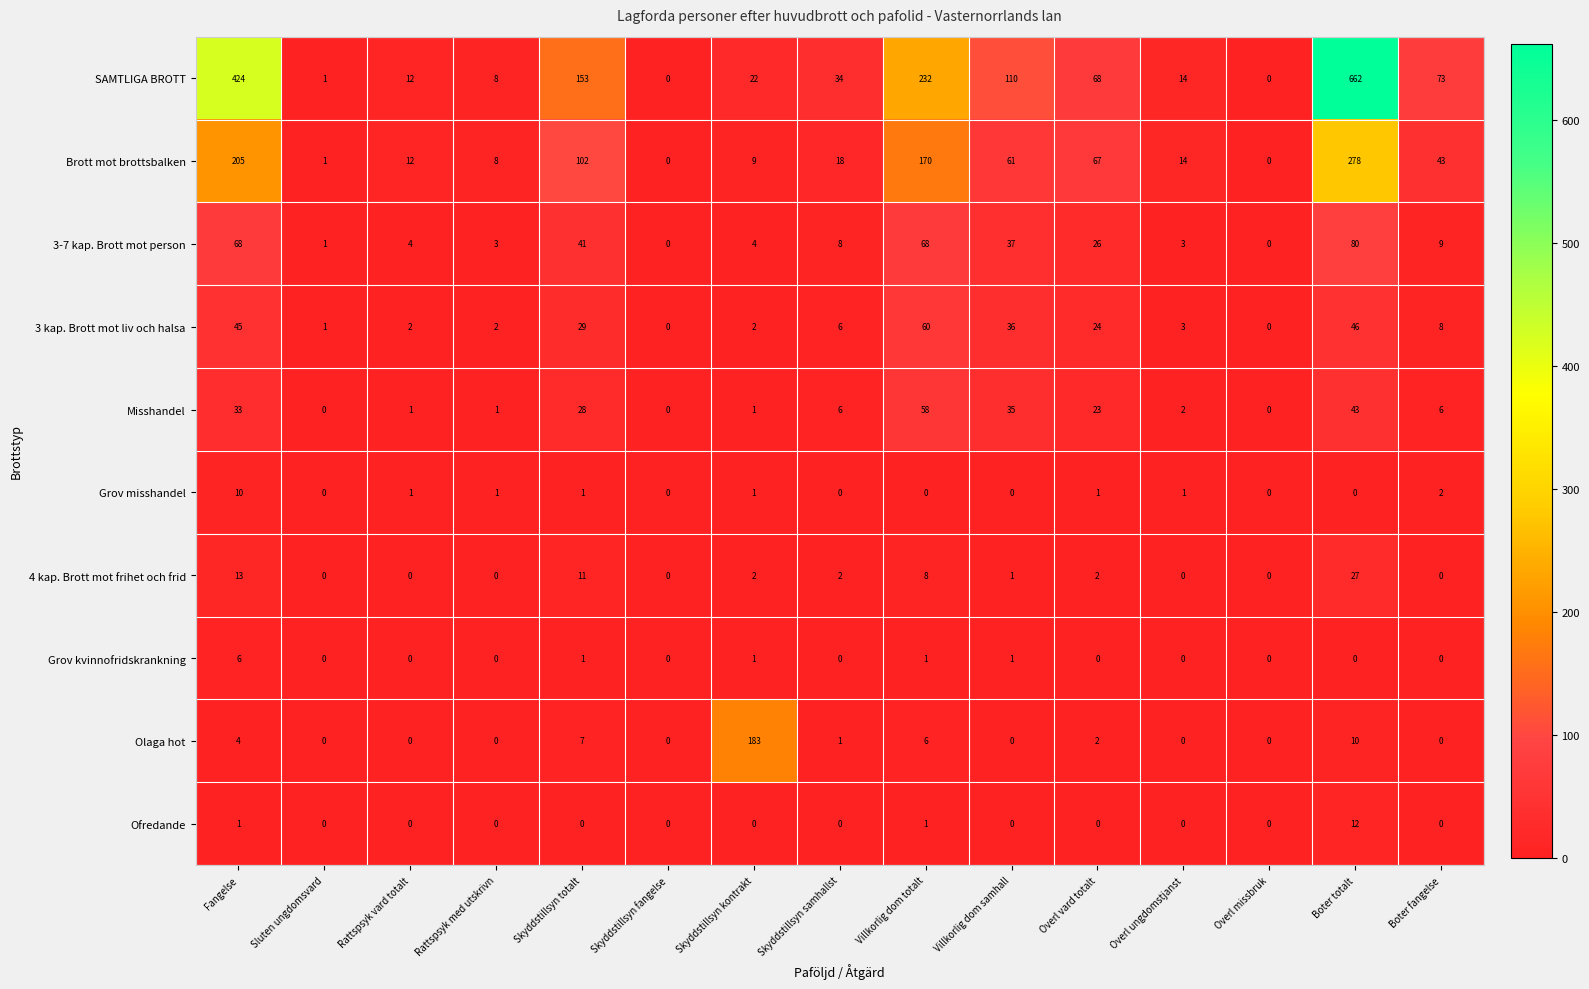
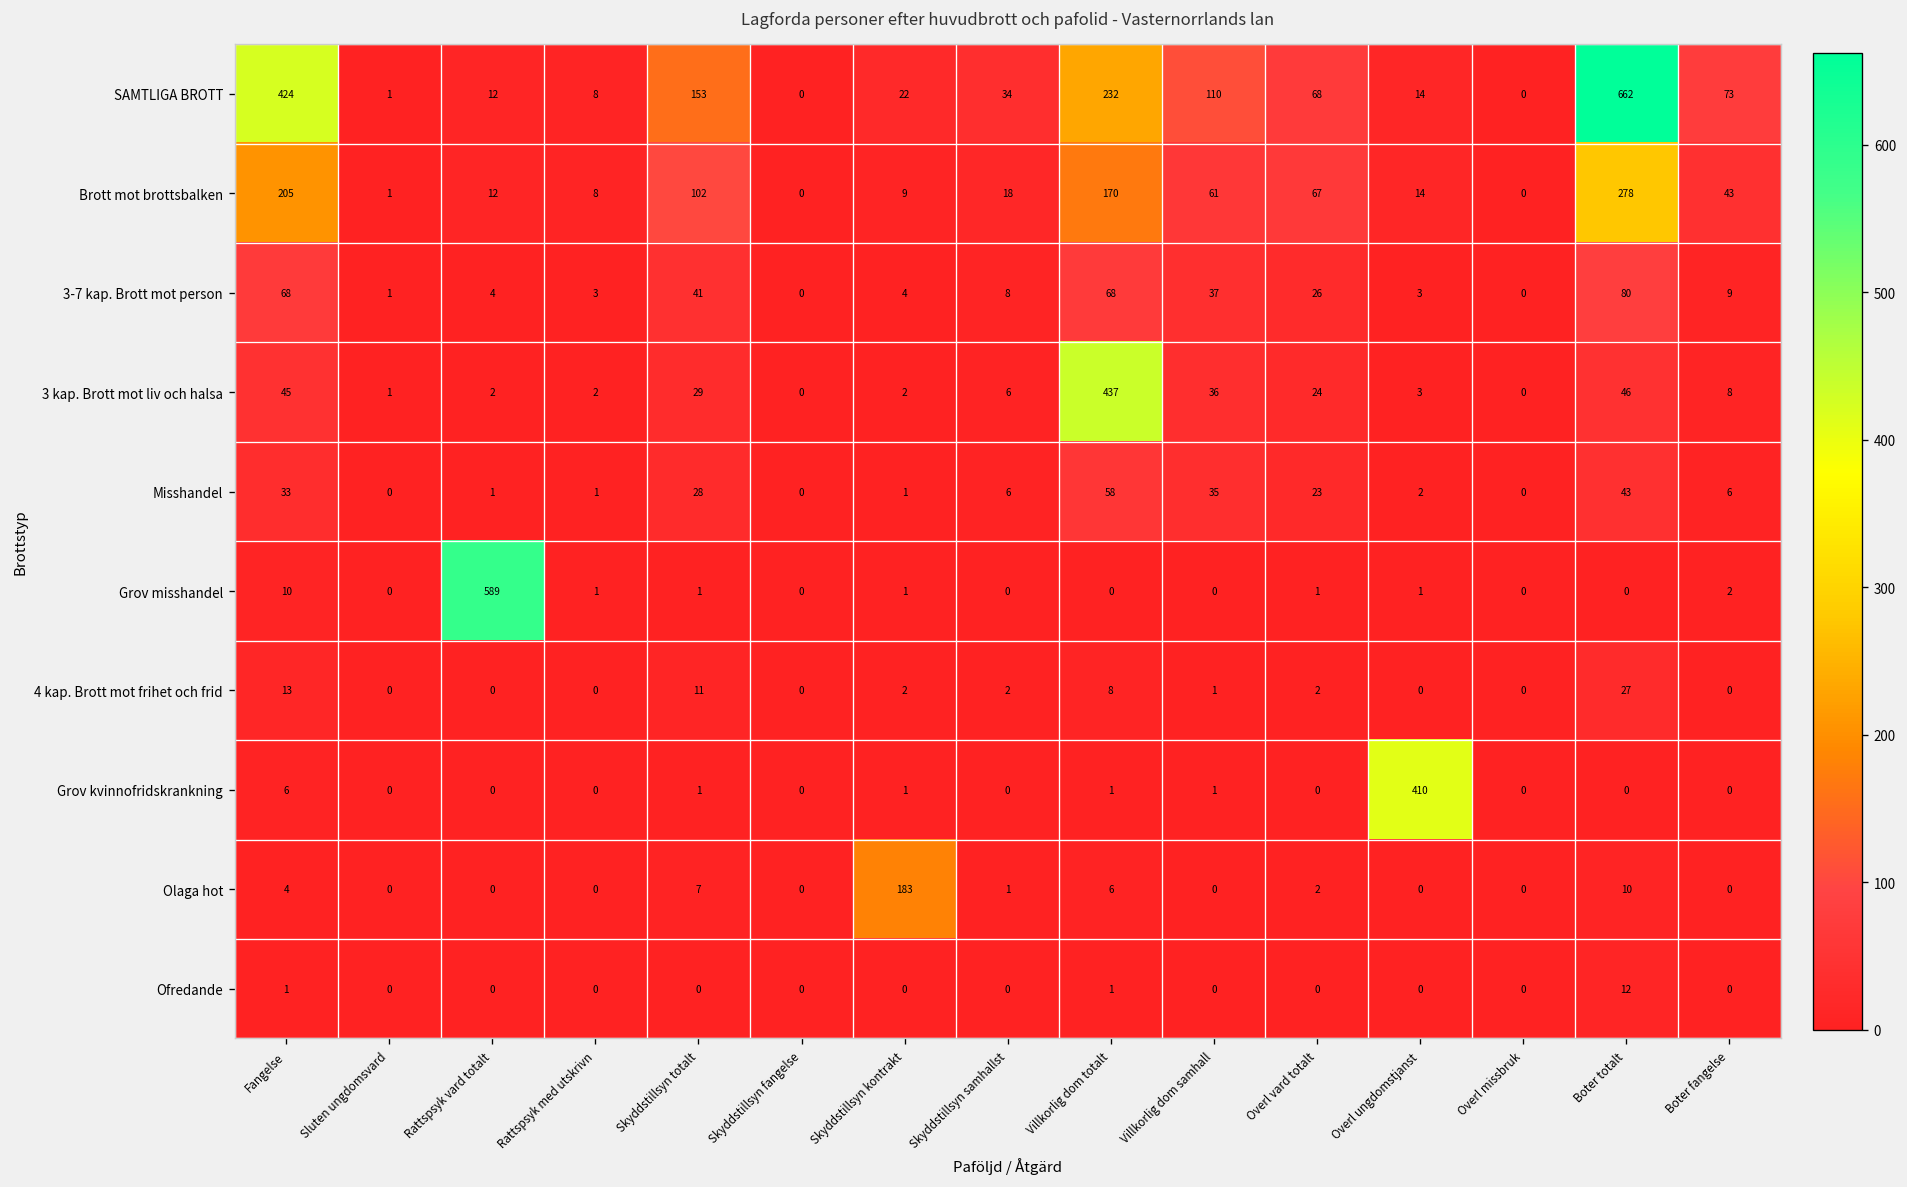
3 kap. Brott mot liv och halsa, Villkorlig dom totalt: 60 -> 437
Grov misshandel, Rattspsyk vard totalt: 1 -> 589
Grov kvinnofridskrankning, Overl ungdomstjanst: 0 -> 410
